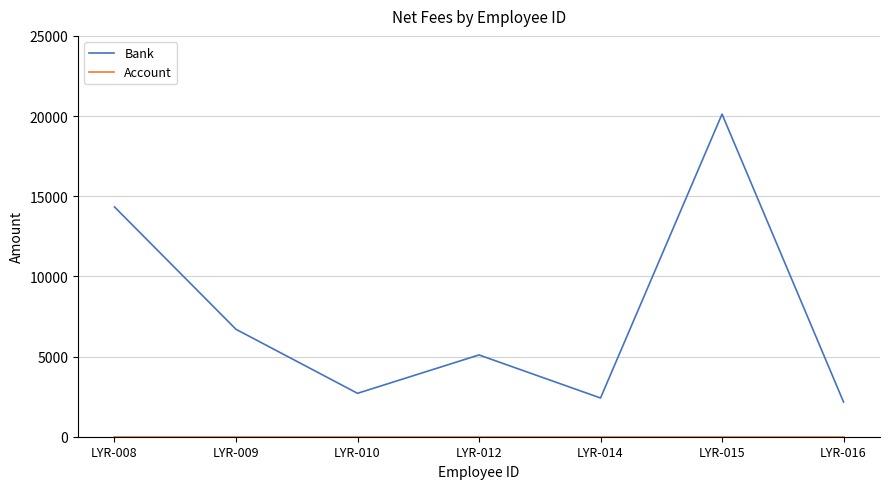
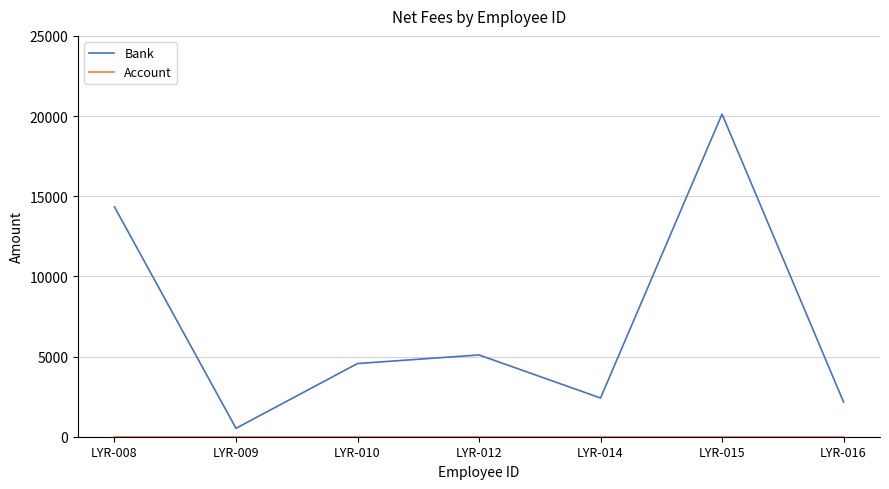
Bank, LYR-009: 6700 -> 500
Bank, LYR-010: 2700 -> 4600
